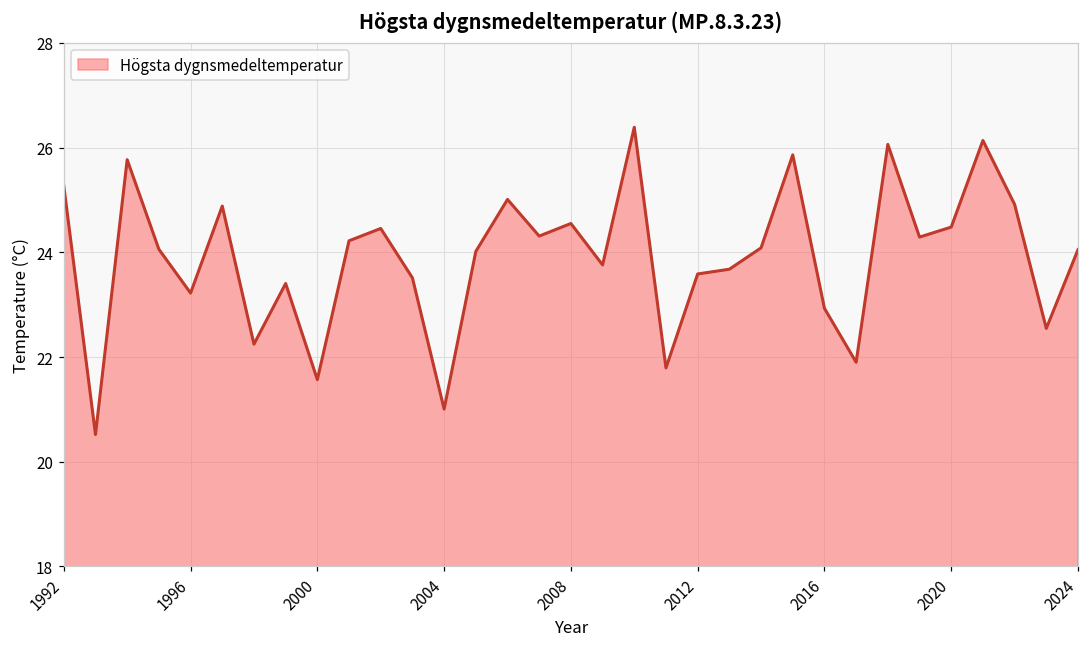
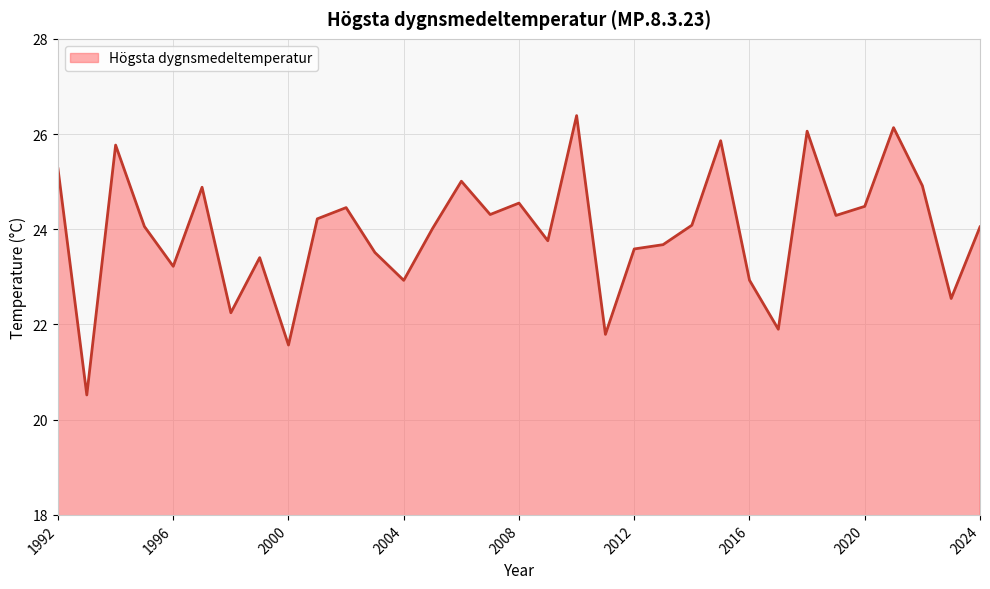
2004: 21.0 -> 22.9
